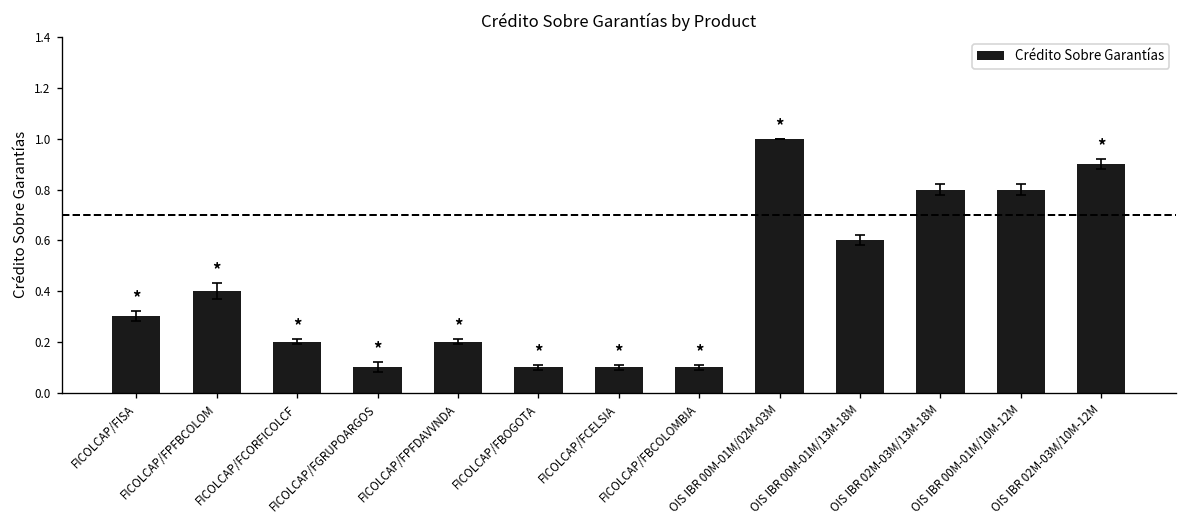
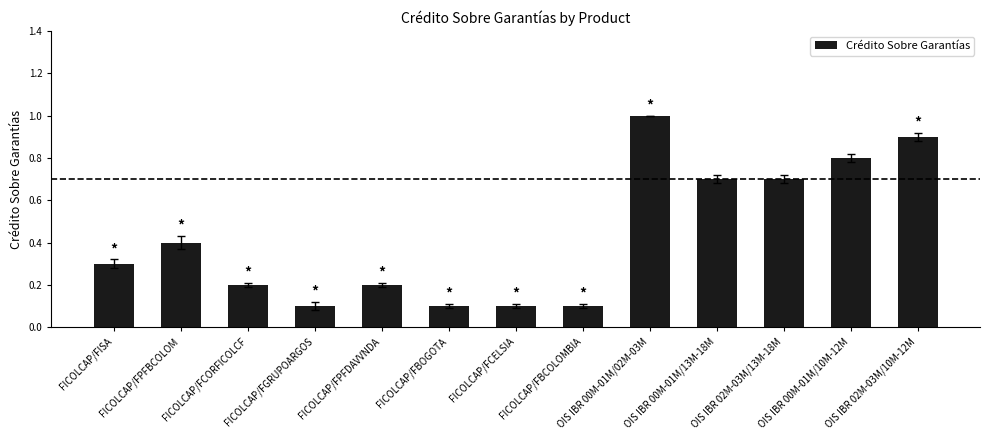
Crédito Sobre Garantías, OIS IBR 00M-01M/13M-18M: 0.6 -> 0.7
Crédito Sobre Garantías, OIS IBR 02M-03M/13M-18M: 0.8 -> 0.7
